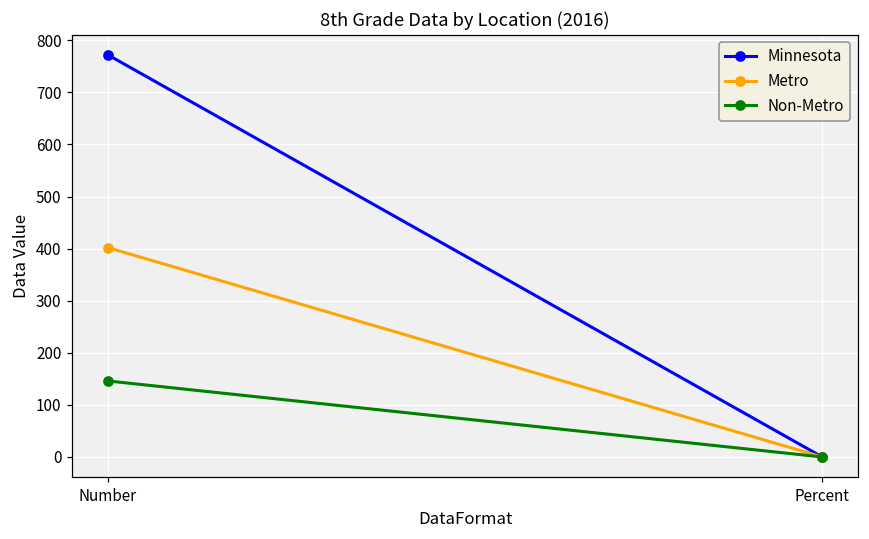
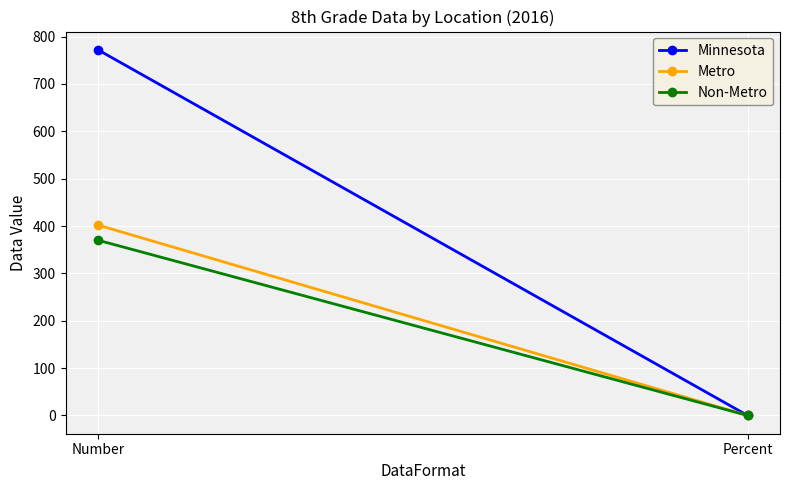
Non-Metro, Number: 150 -> 370
